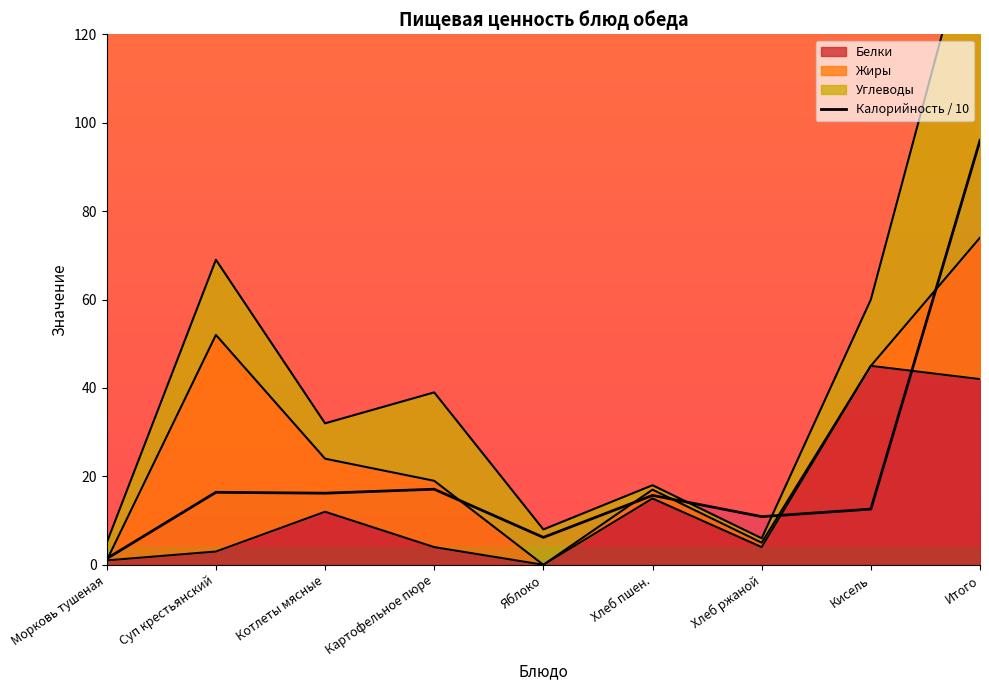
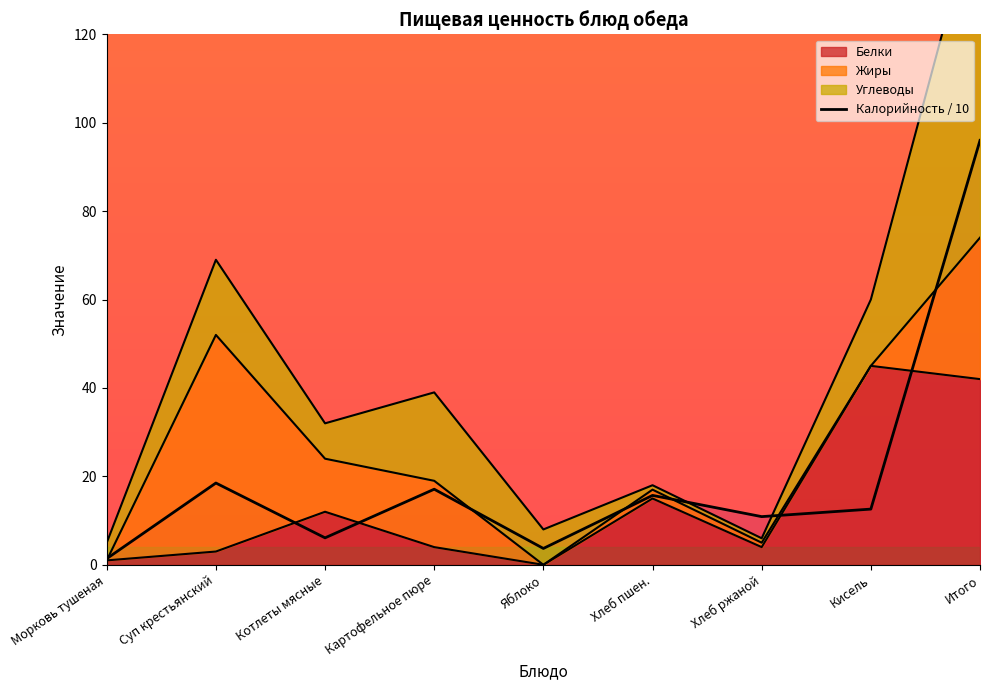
Калорийность / 10, Суп крестьянский: 16 -> 19
Калорийность / 10, Котлеты мясные: 16 -> 6
Калорийность / 10, Яблоко: 6 -> 4
